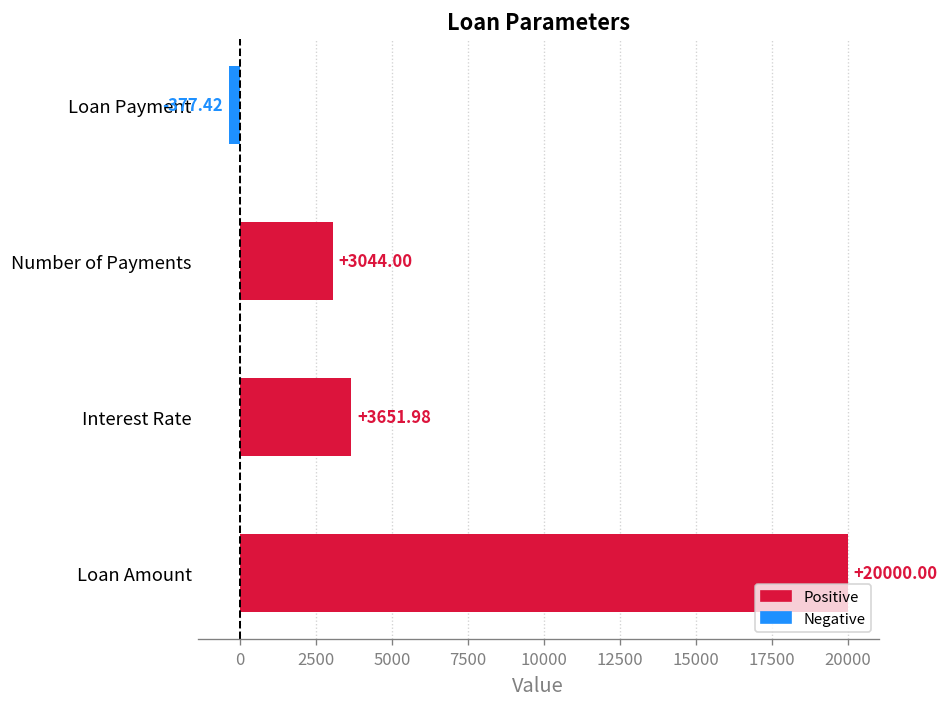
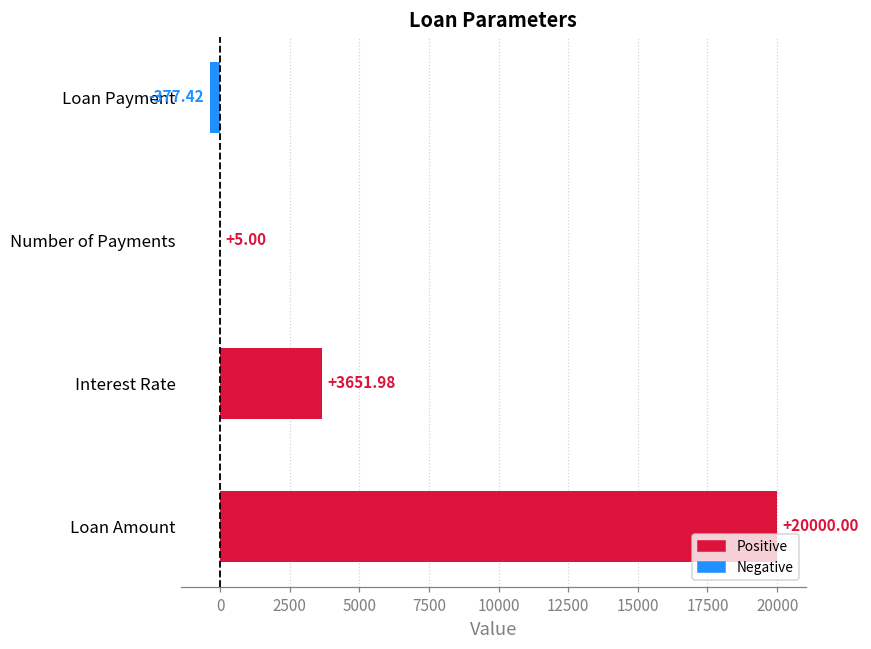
Number of Payments: +3044.00 -> +5.00
